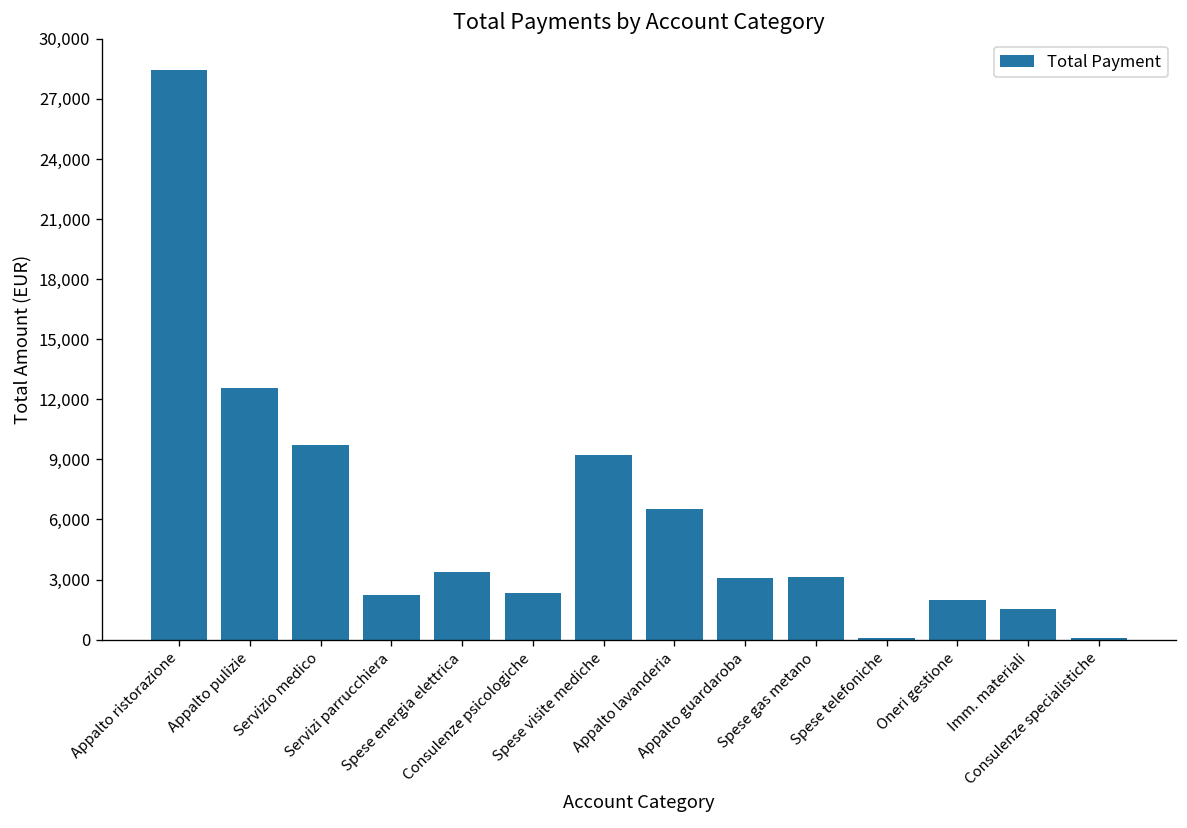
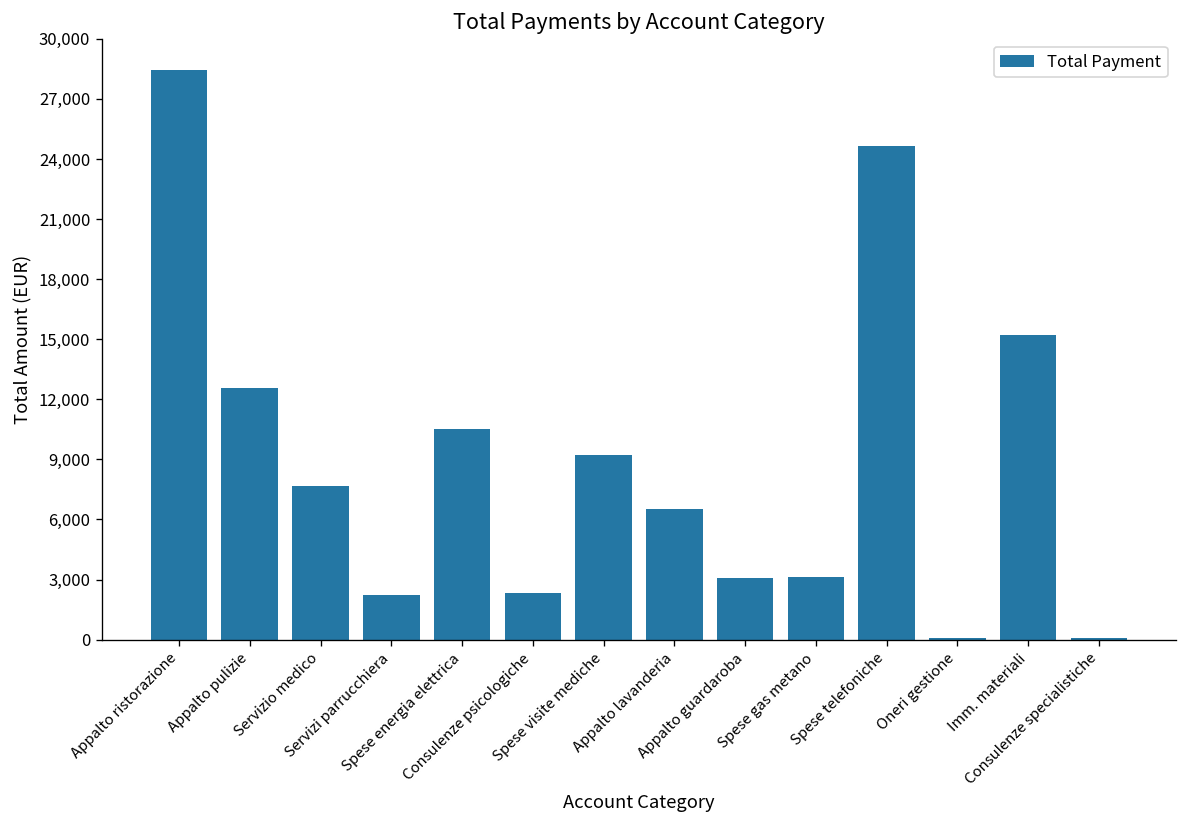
Servizio medico: 9,700 -> 7,700
Spese energia elettrica: 3,400 -> 10,500
Spese telefoniche: 100 -> 24,600
Oneri gestione: 2,000 -> 100
Imm. materiali: 1,500 -> 15,200
